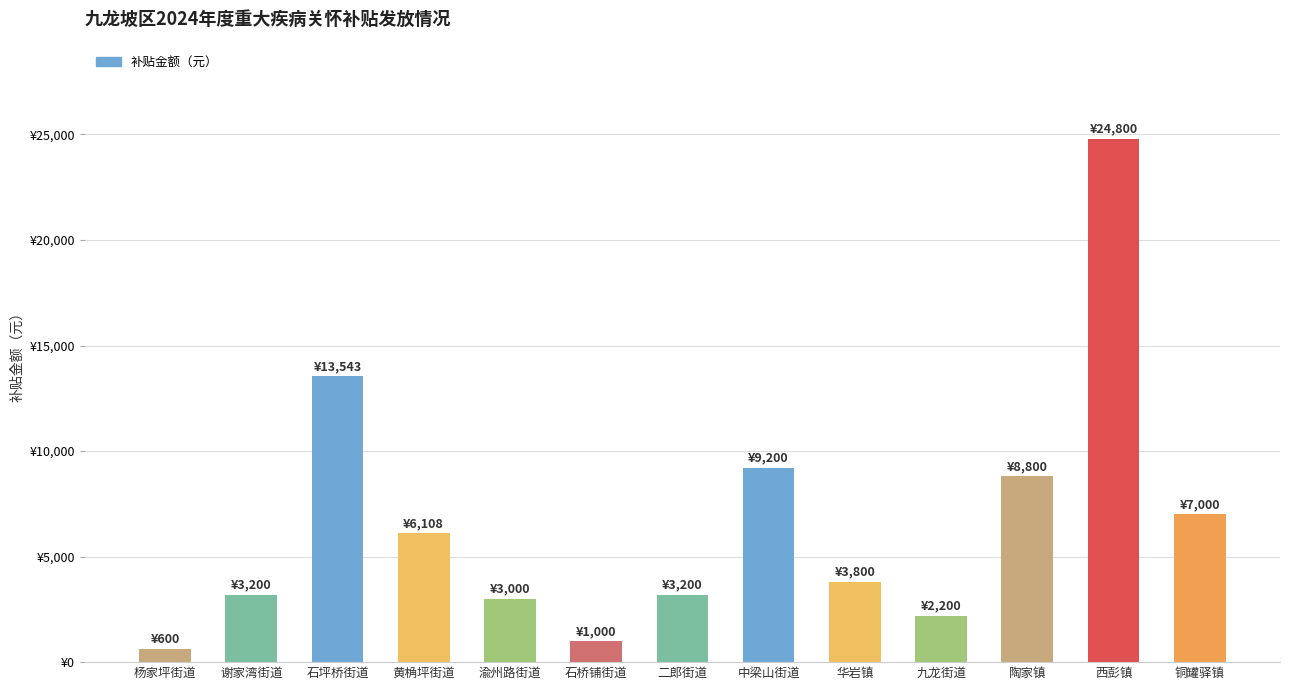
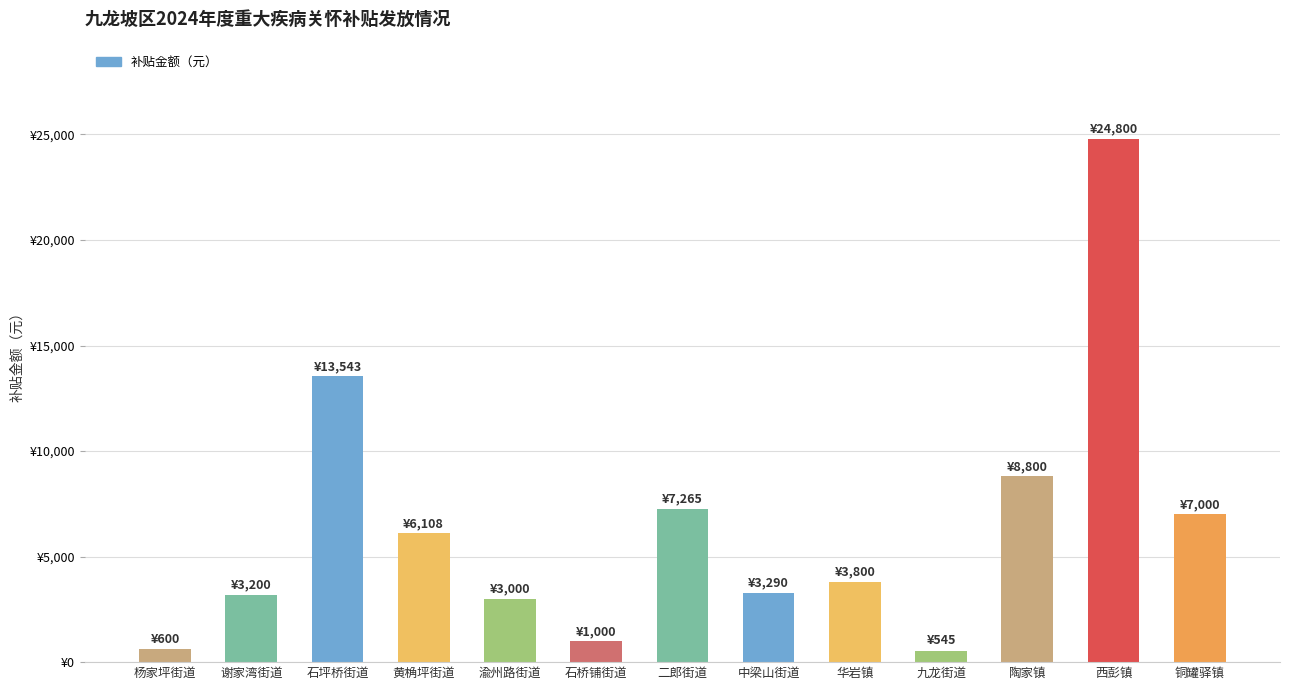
二郎街道: ¥3,200 -> ¥7,265
中梁山街道: ¥9,200 -> ¥3,290
九龙街道: ¥2,200 -> ¥545
